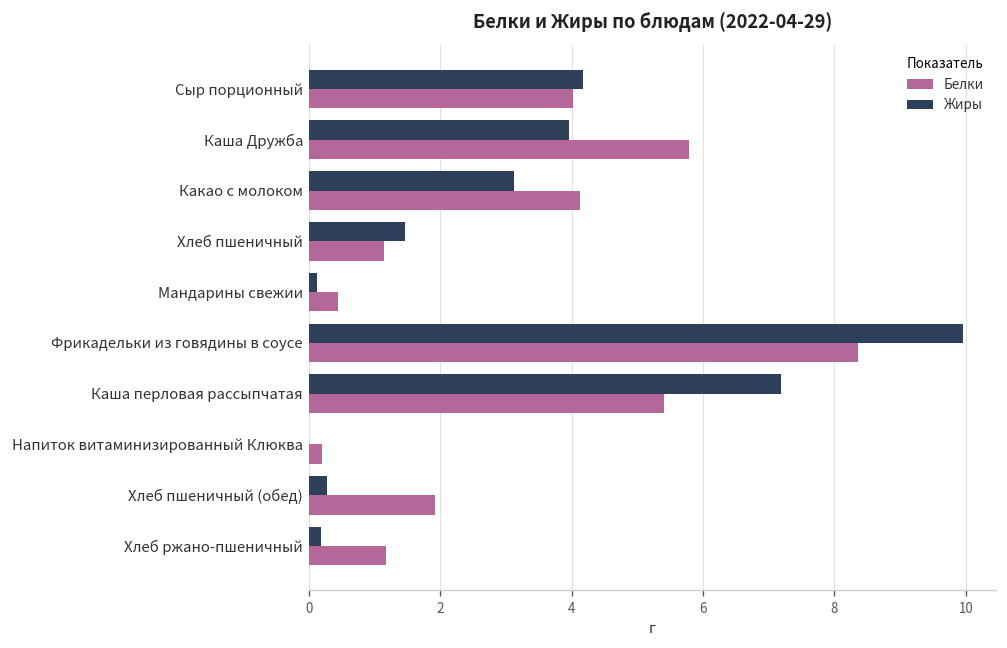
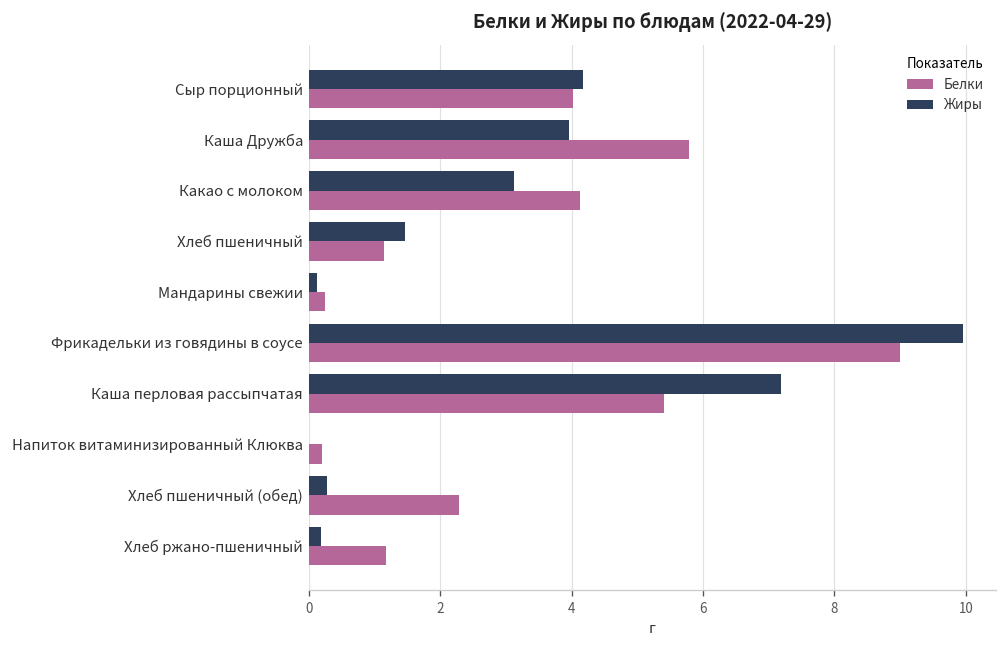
Белки, Мандарины свежии: 0.4 -> 0.2
Белки, Фрикадельки из говядины в соусе: 8.4 -> 9.0
Белки, Хлеб пшеничный (обед): 1.9 -> 2.3
